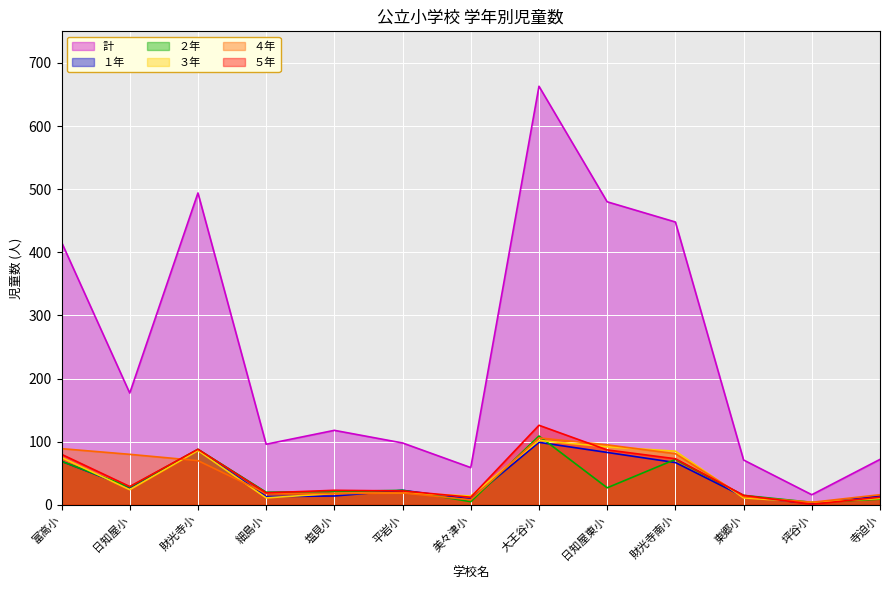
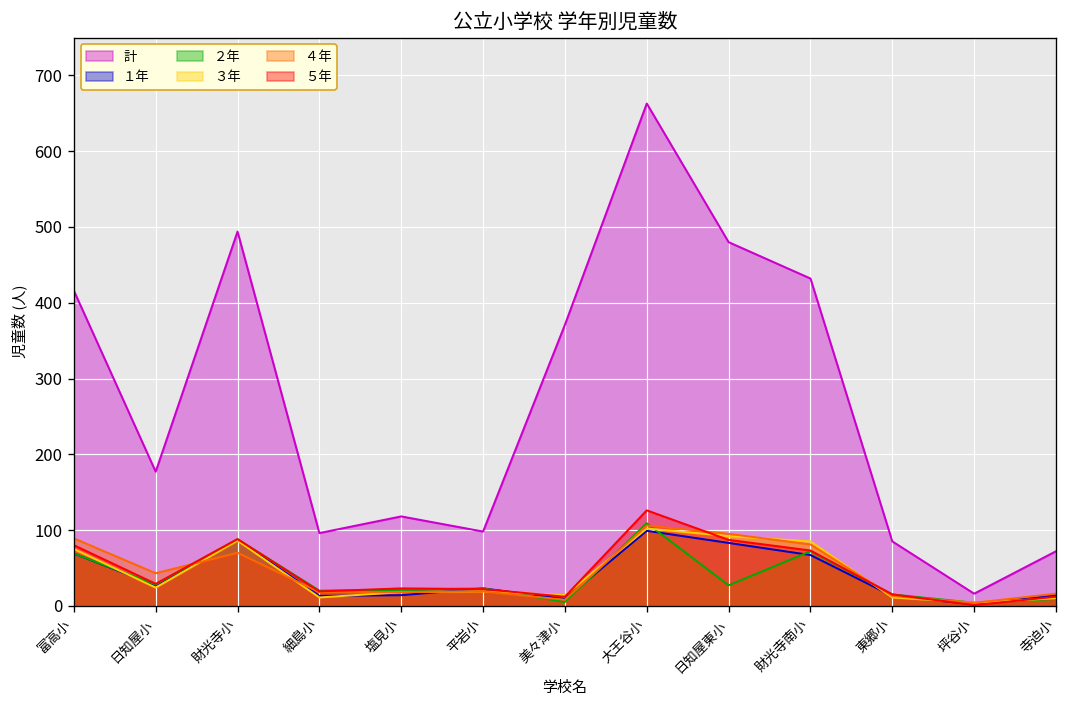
４年, 日知屋小: 80 -> 40
計, 美々津小: 60 -> 370
計, 財光寺南小: 450 -> 430
計, 東郷小: 70 -> 90
